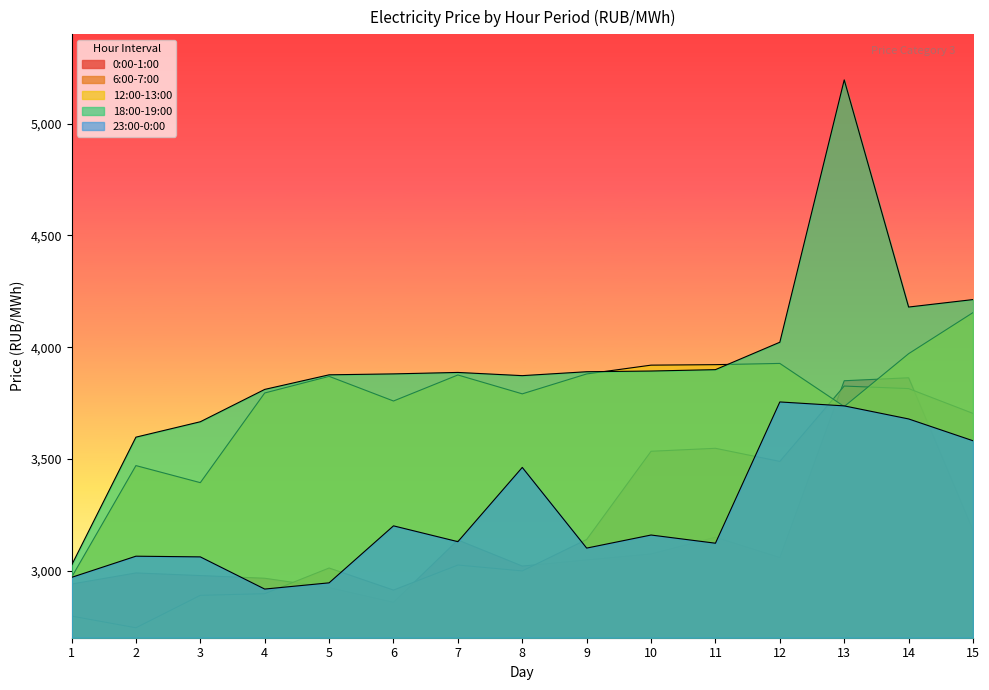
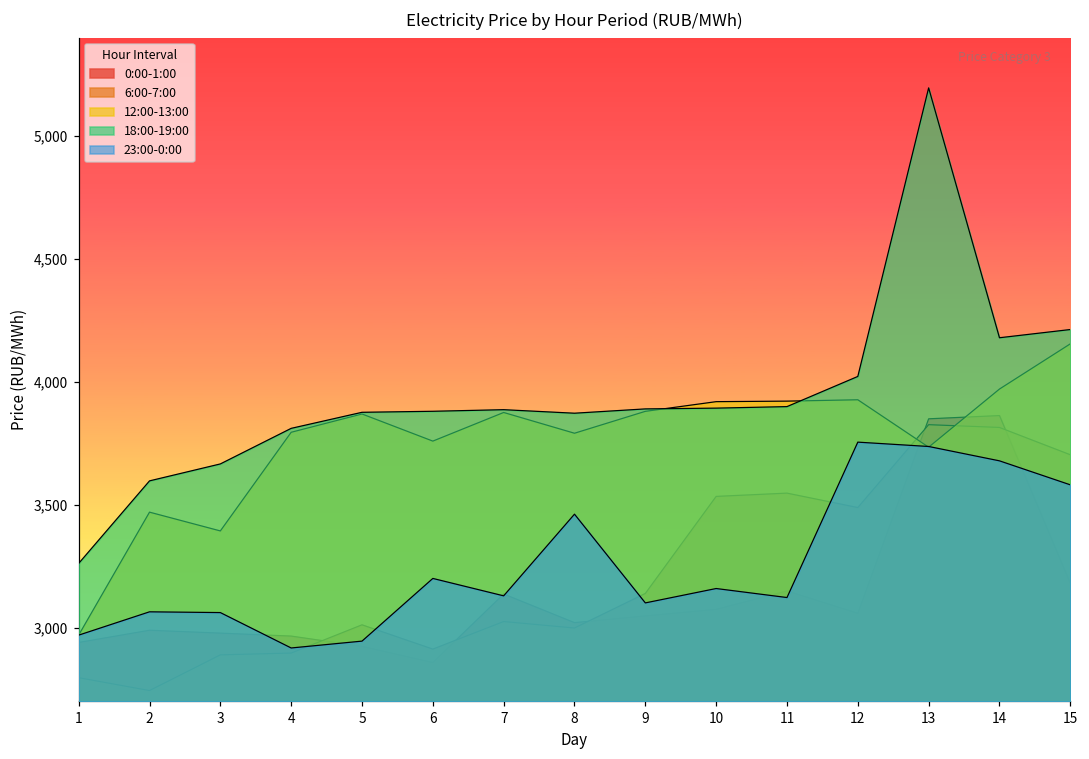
18:00-19:00, 1: 3,020 -> 3,260
